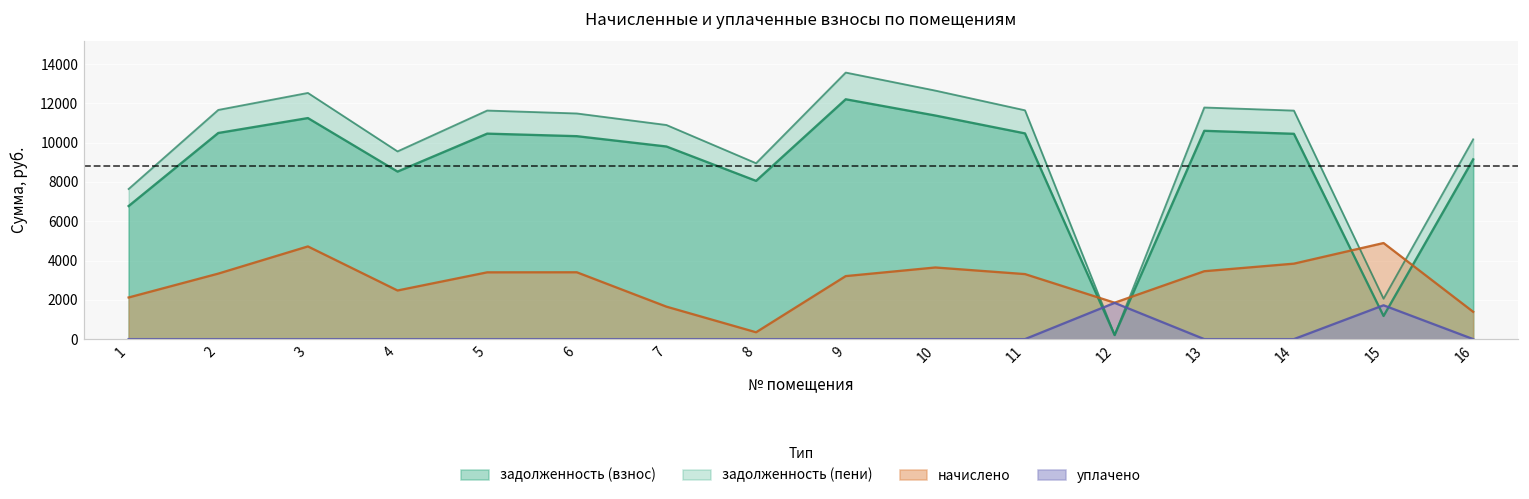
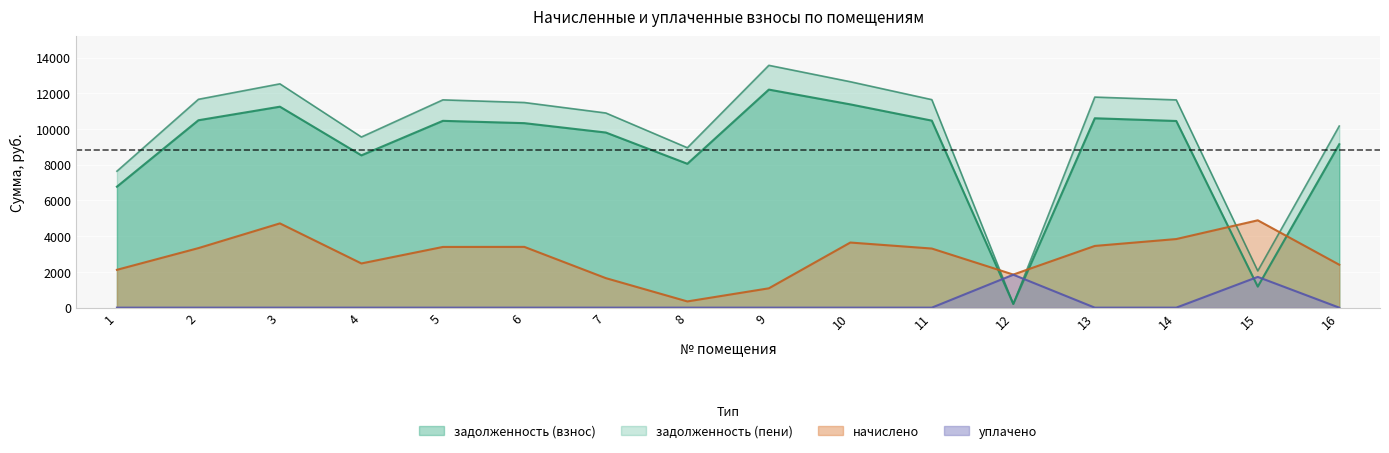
начислено, 9: 3200 -> 1100
начислено, 16: 1400 -> 2400
